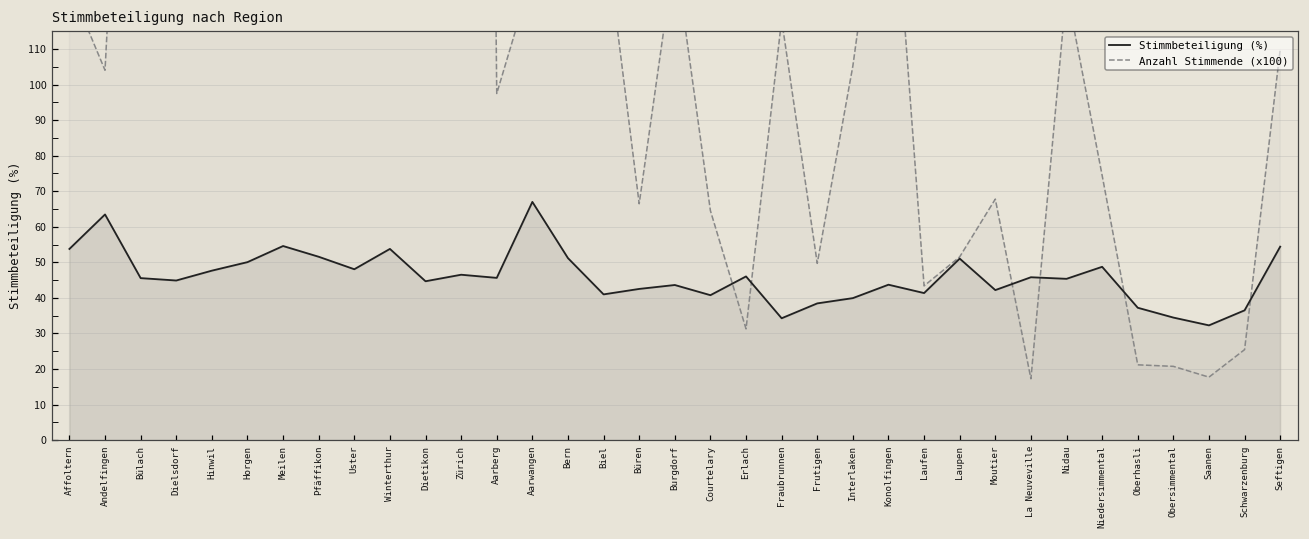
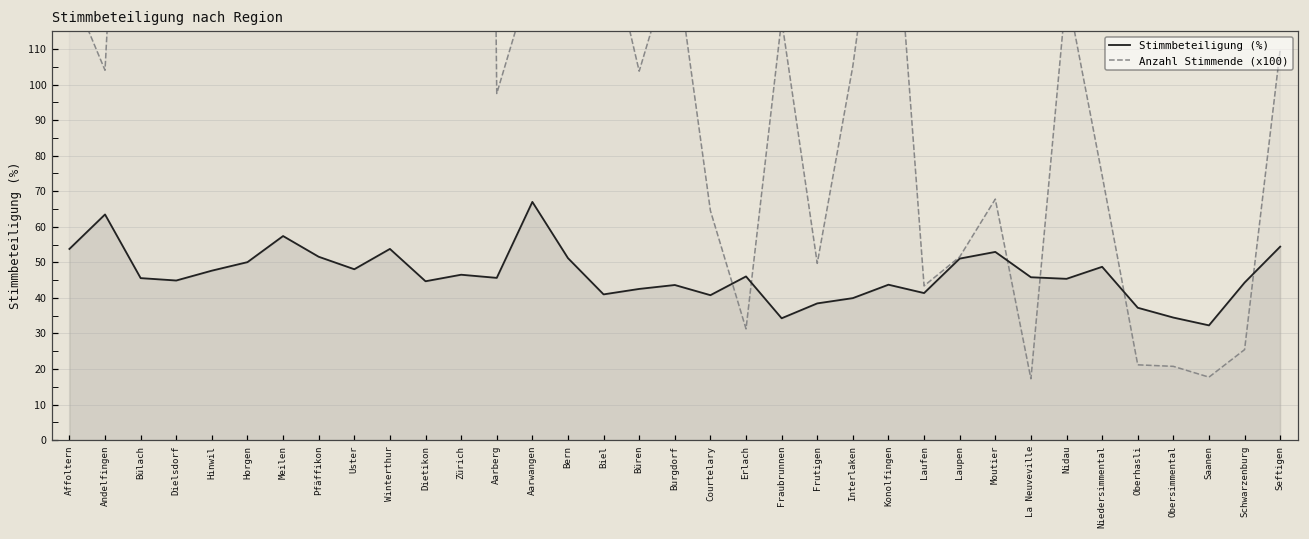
Stimmbeteiligung (%), Meilen: 55 -> 57
Anzahl Stimmende (x100), Büren: 66 -> 104
Stimmbeteiligung (%), Moutier: 42 -> 53
Stimmbeteiligung (%), Schwarzenburg: 36 -> 44
